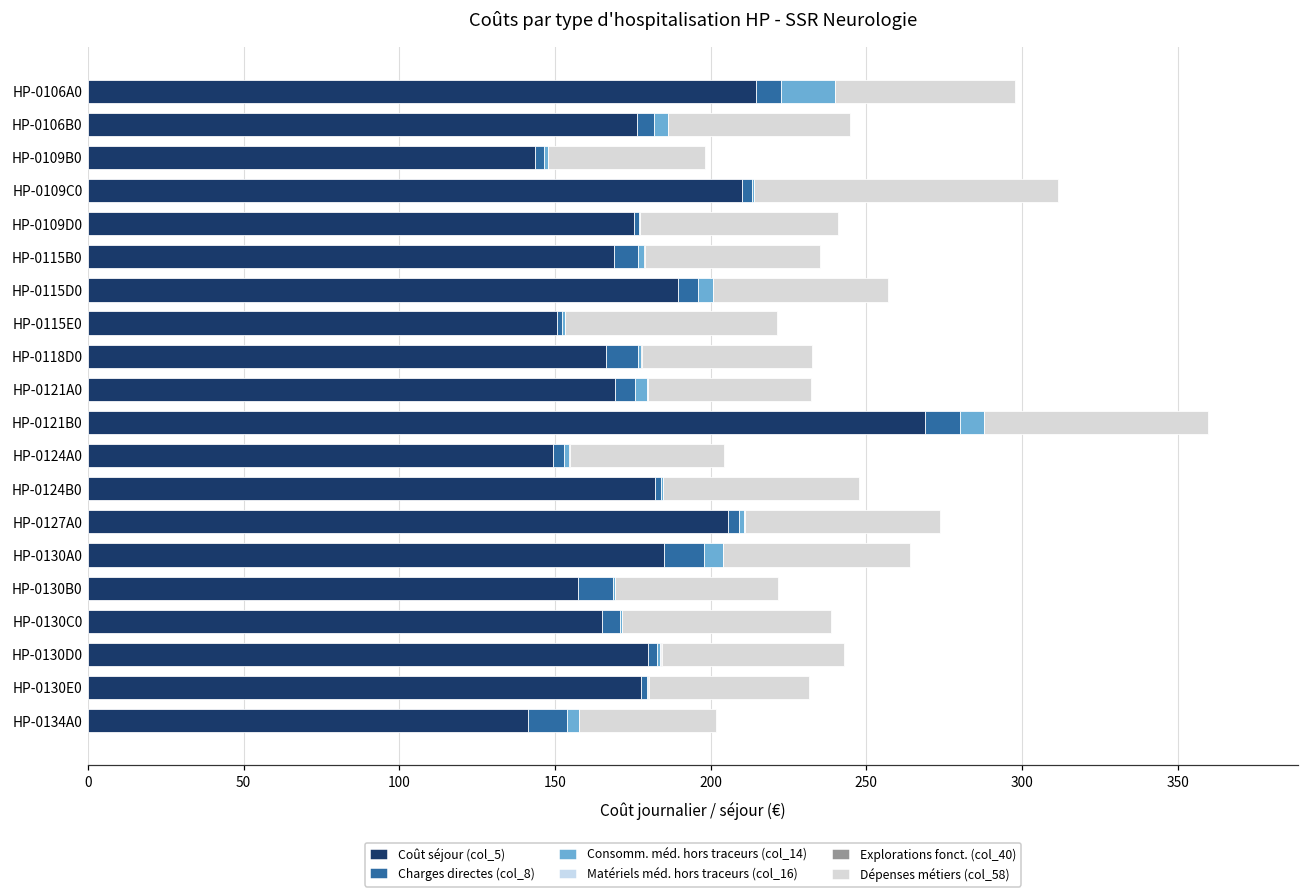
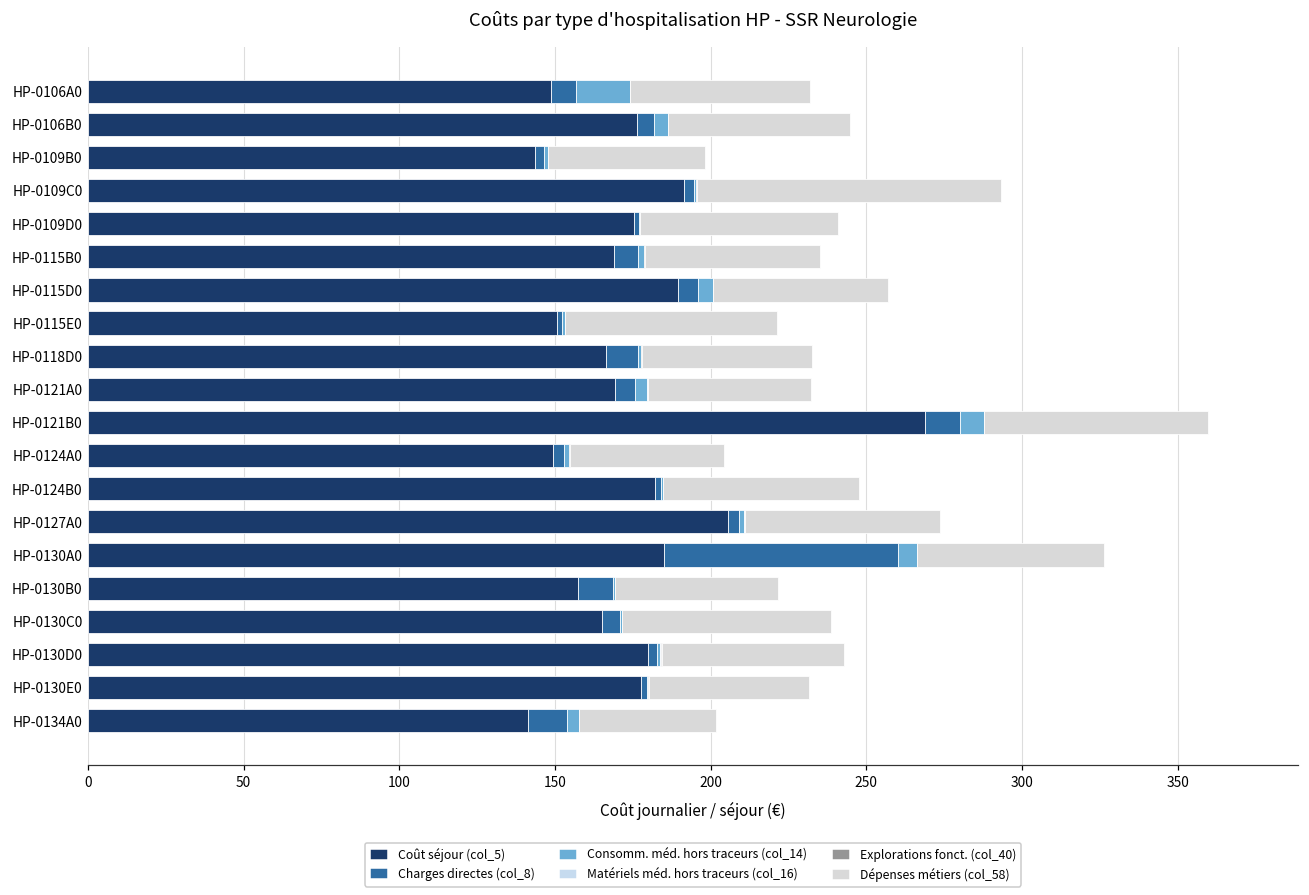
Coût séjour (col_5), HP-0106A0: 215 -> 149
Coût séjour (col_5), HP-0109C0: 210 -> 191
Charges directes (col_8), HP-0130A0: 13 -> 75
